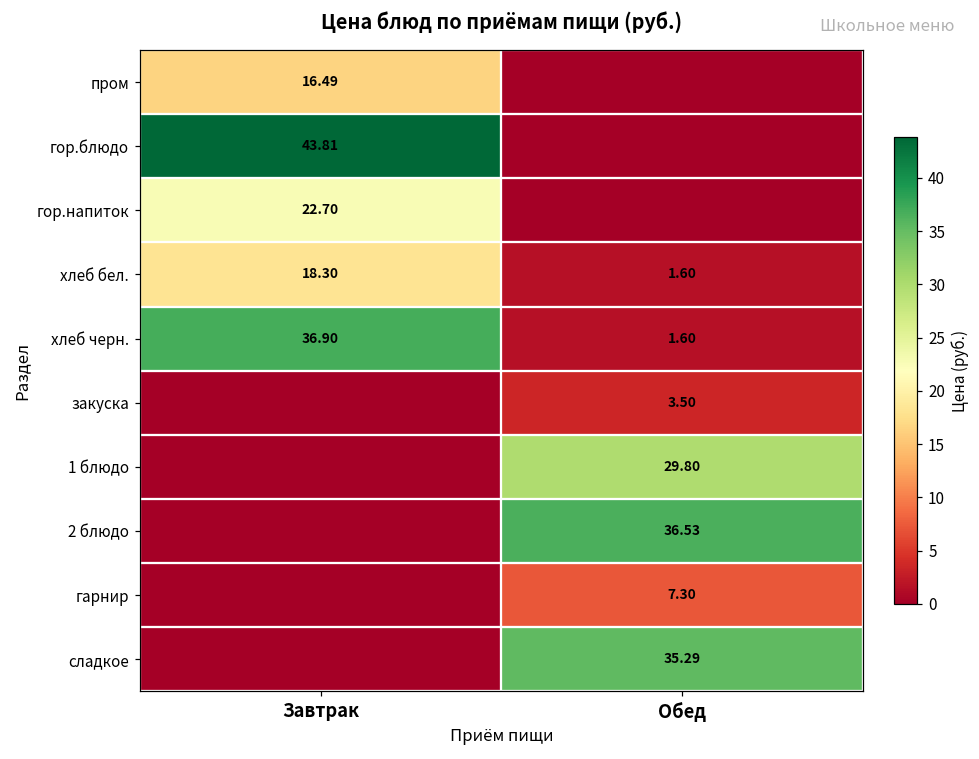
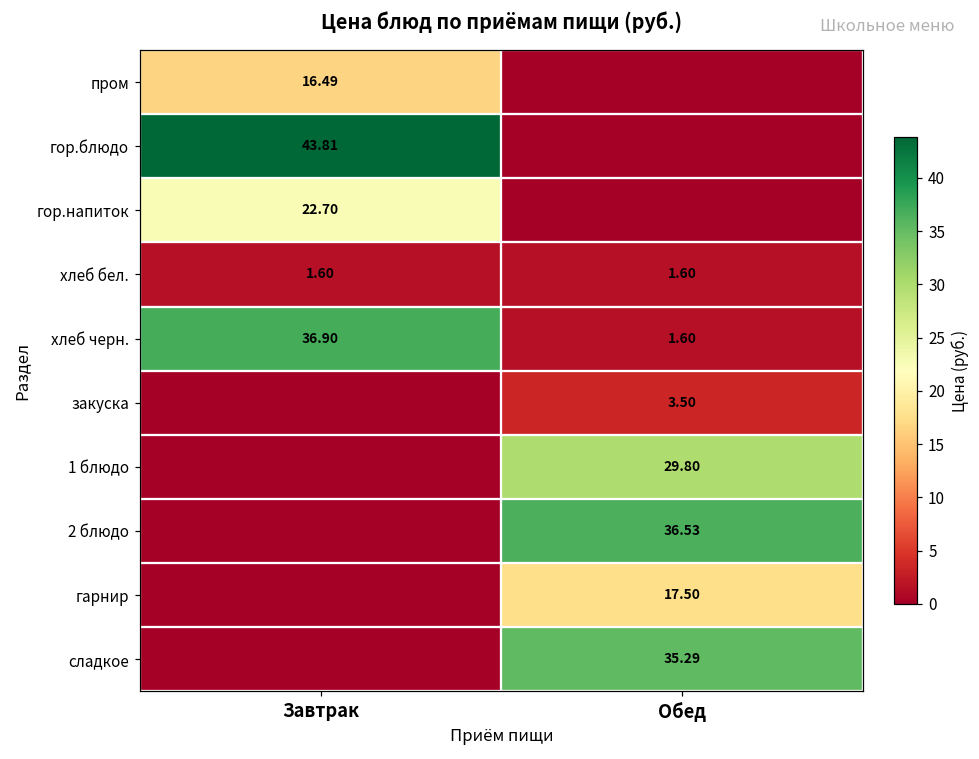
хлеб бел., Завтрак: 18.30 -> 1.60
гарнир, Обед: 7.30 -> 17.50
